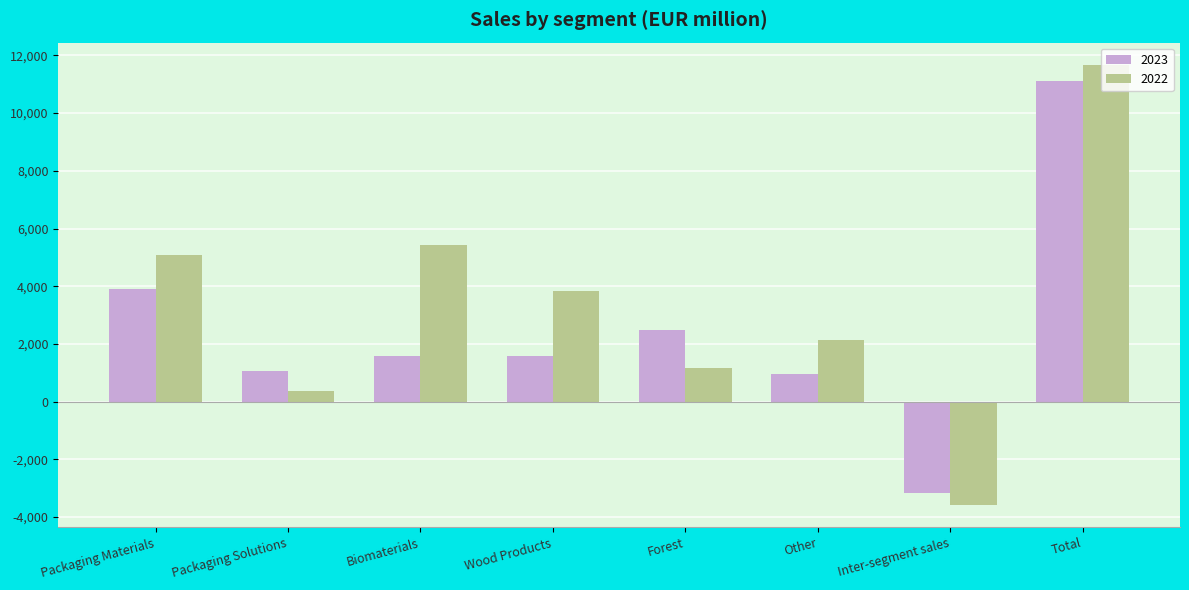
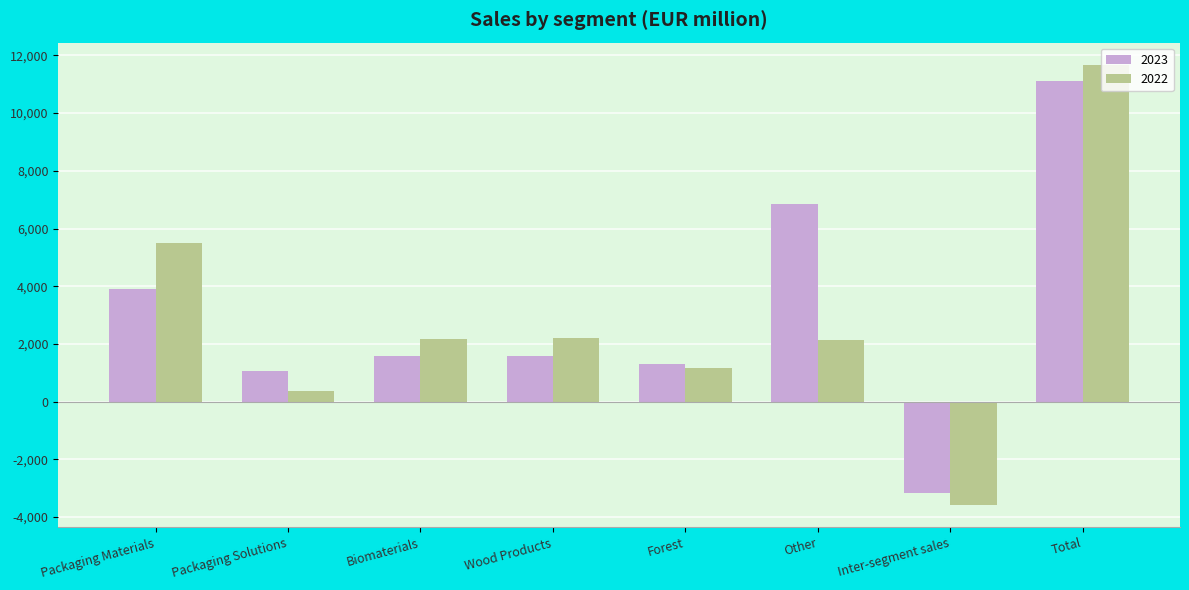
2022, Packaging Materials: 5,100 -> 5,500
2022, Biomaterials: 5,400 -> 2,200
2022, Wood Products: 3,800 -> 2,200
2023, Forest: 2,500 -> 1,300
2023, Other: 1,000 -> 6,800
